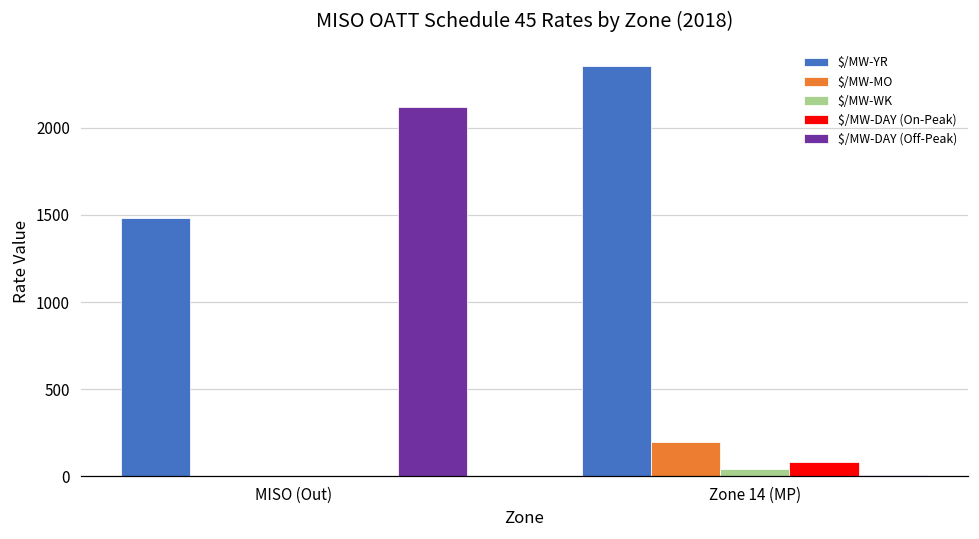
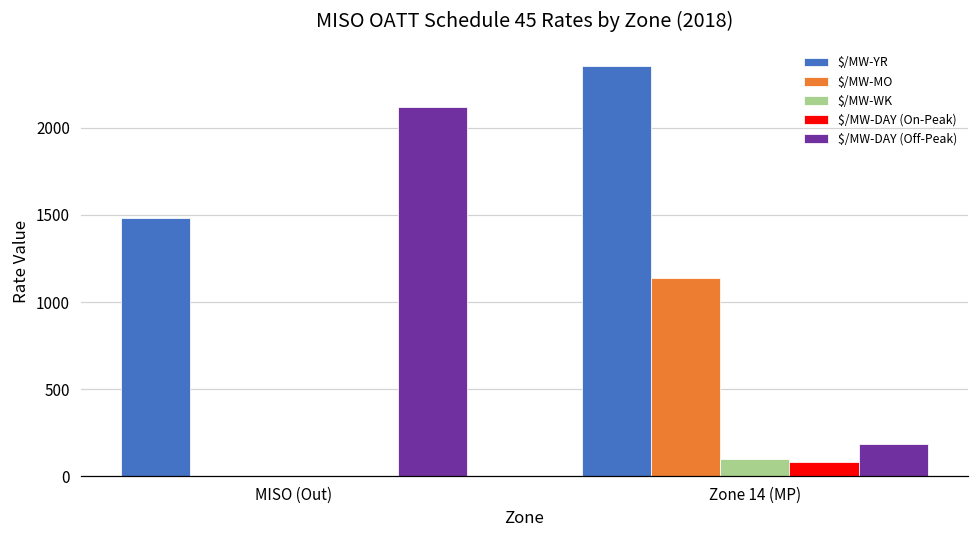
$/MW-MO, Zone 14 (MP): 200 -> 1140
$/MW-WK, Zone 14 (MP): 50 -> 100
$/MW-DAY (Off-Peak), Zone 14 (MP): 10 -> 190
